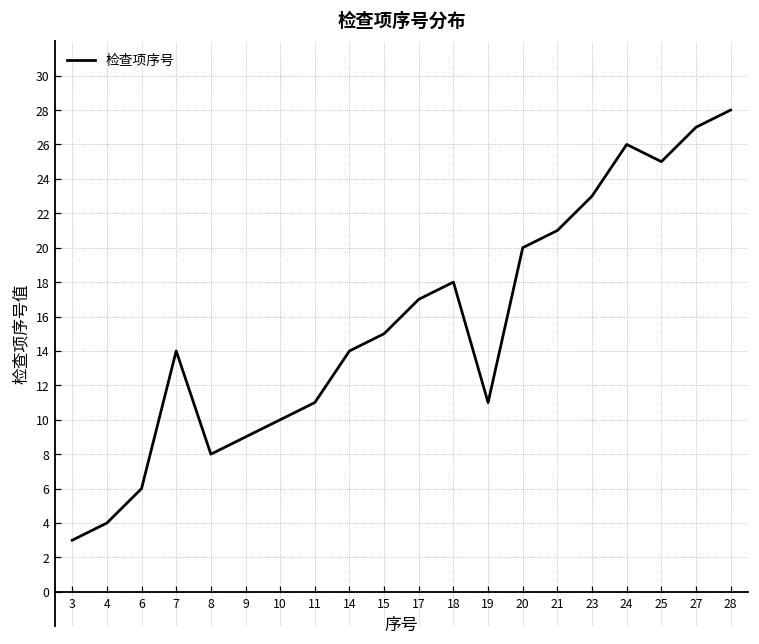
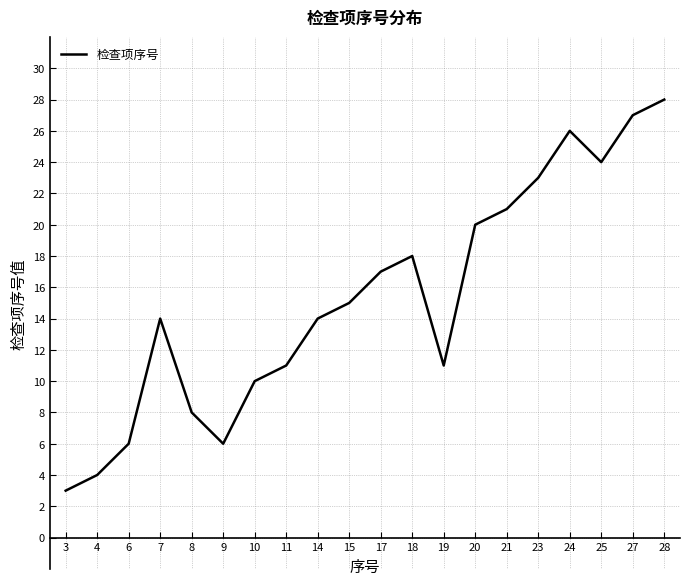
9: 9 -> 6
25: 25 -> 24
